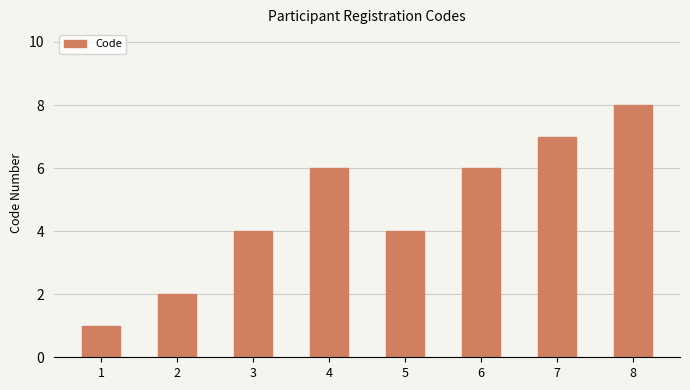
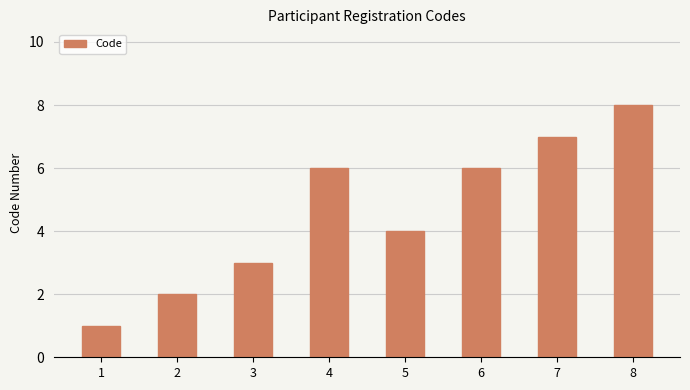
3: 4 -> 3
